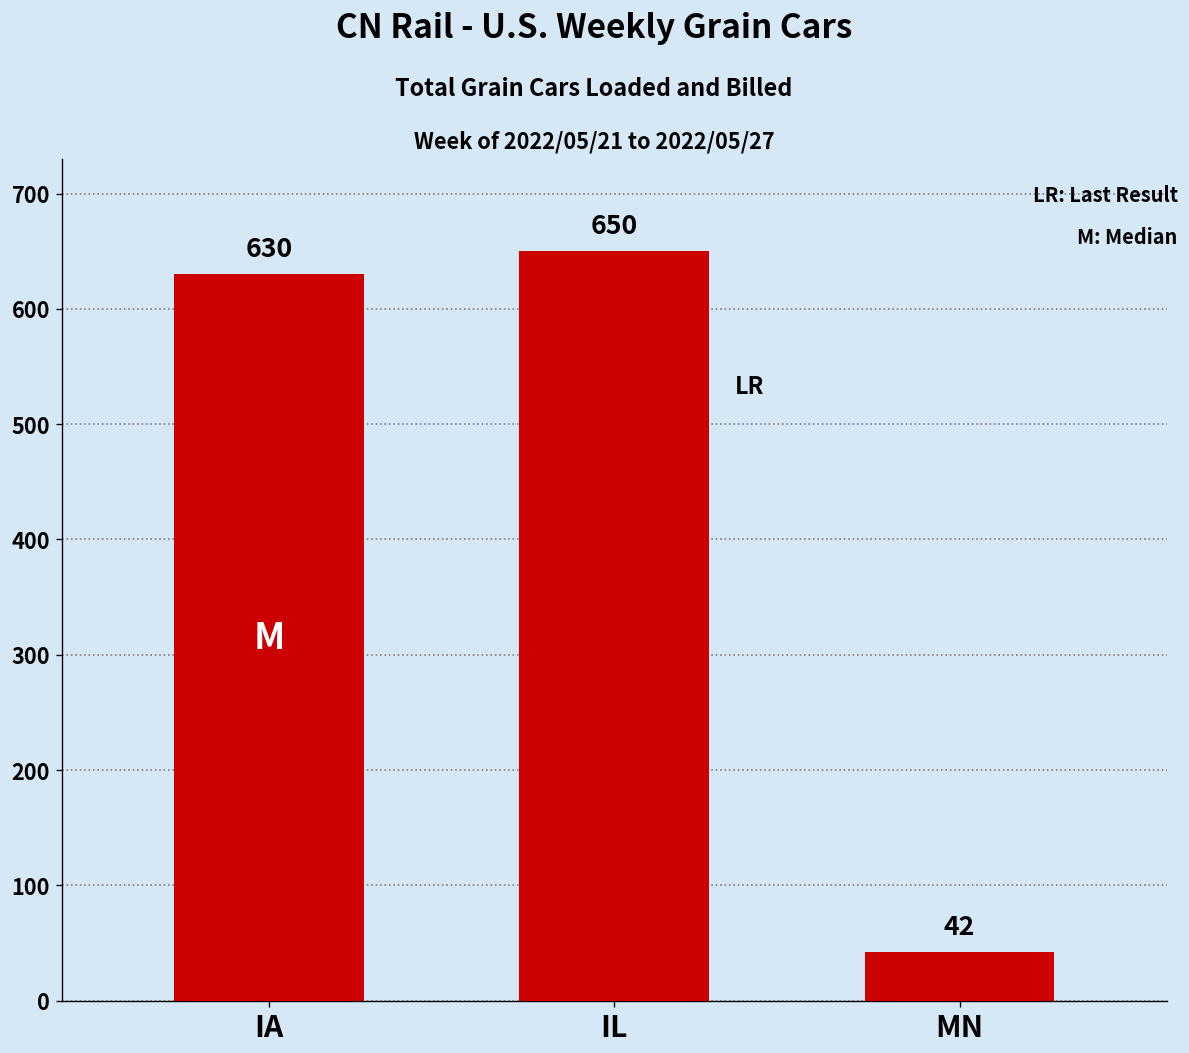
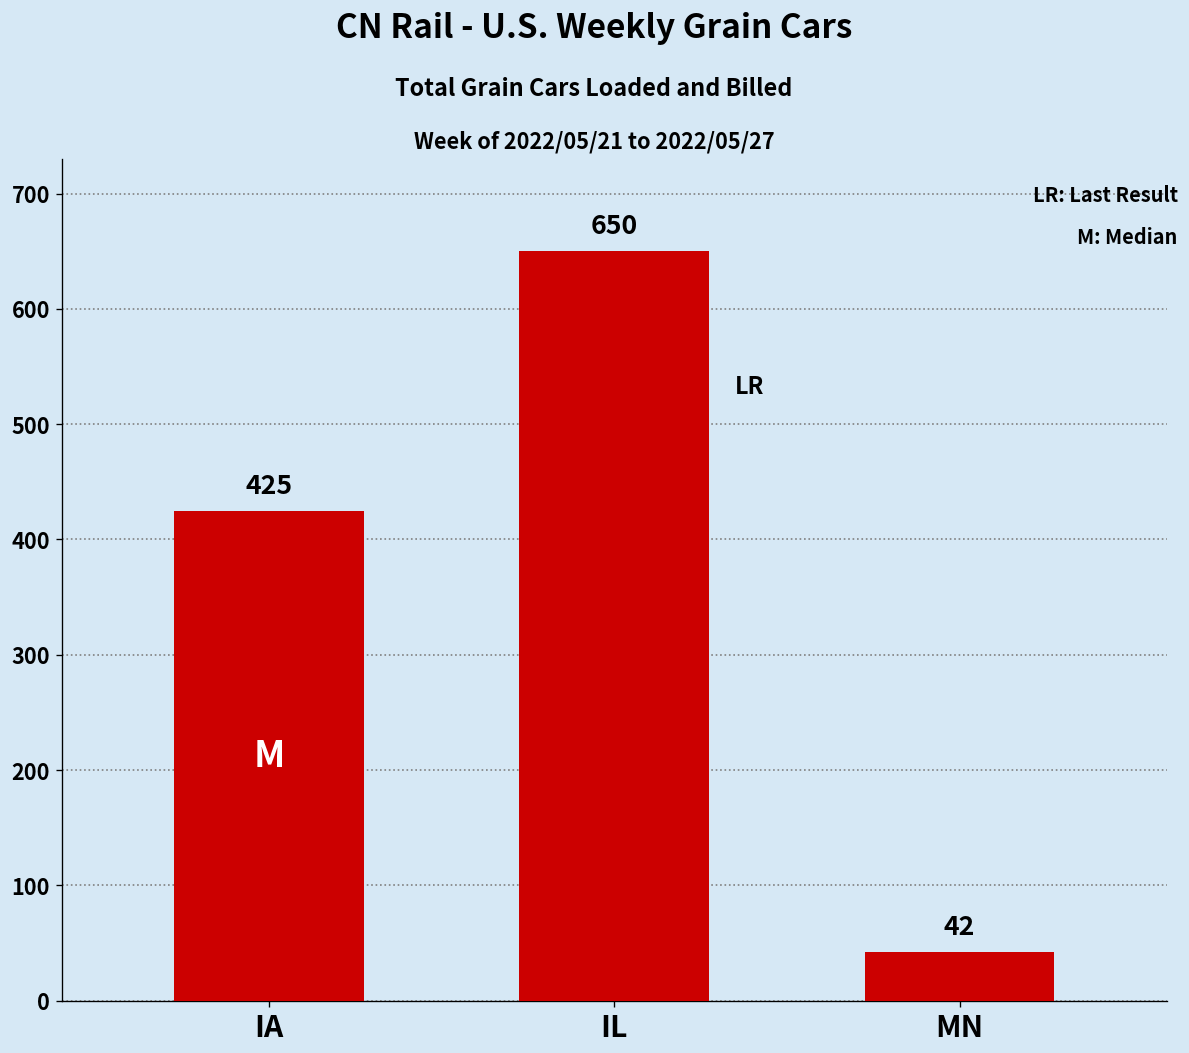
IA: 630 -> 425
